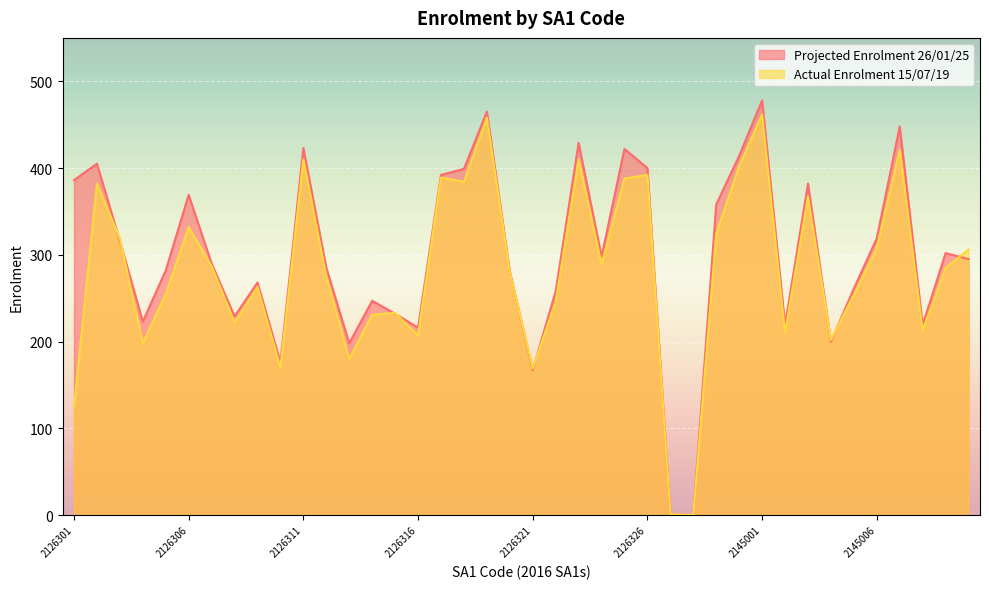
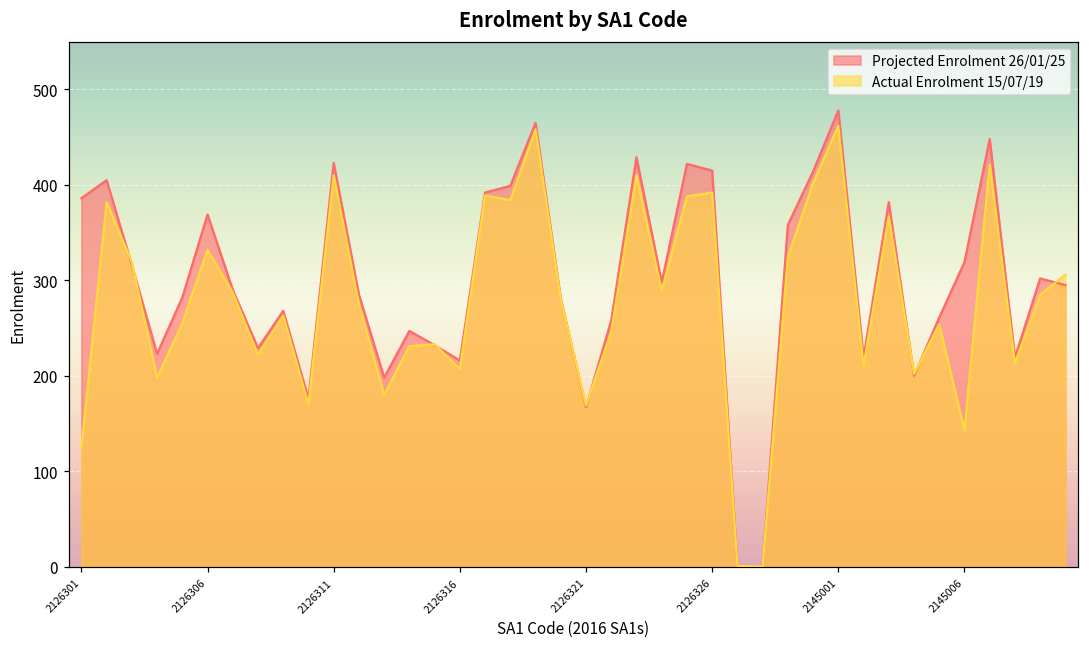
Projected Enrolment 26/01/25, 2126326: 400 -> 420
Actual Enrolment 15/07/19, 2145006: 310 -> 140
